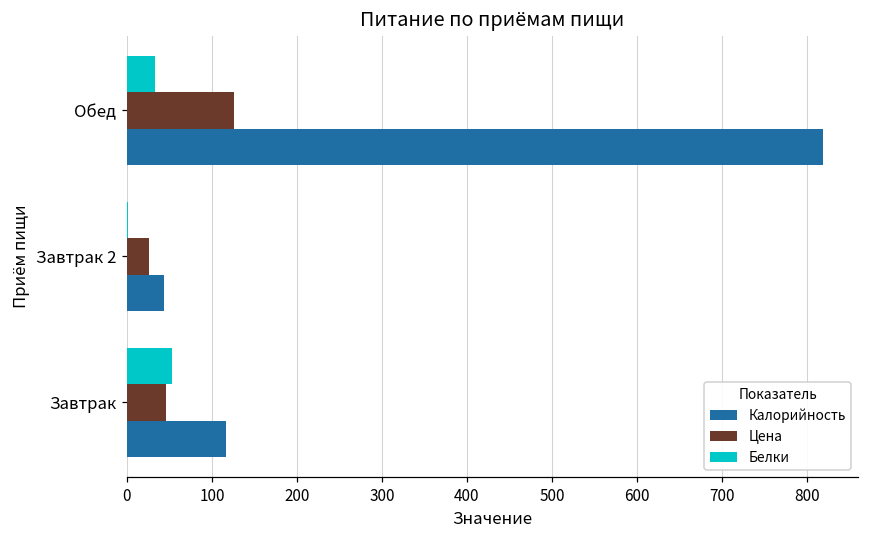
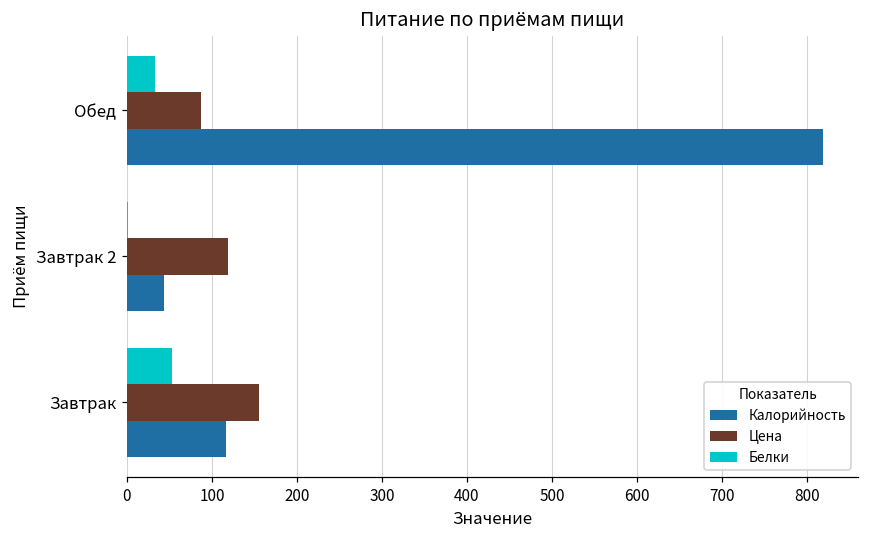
Цена, Обед: 130 -> 90
Цена, Завтрак 2: 30 -> 120
Цена, Завтрак: 50 -> 160
